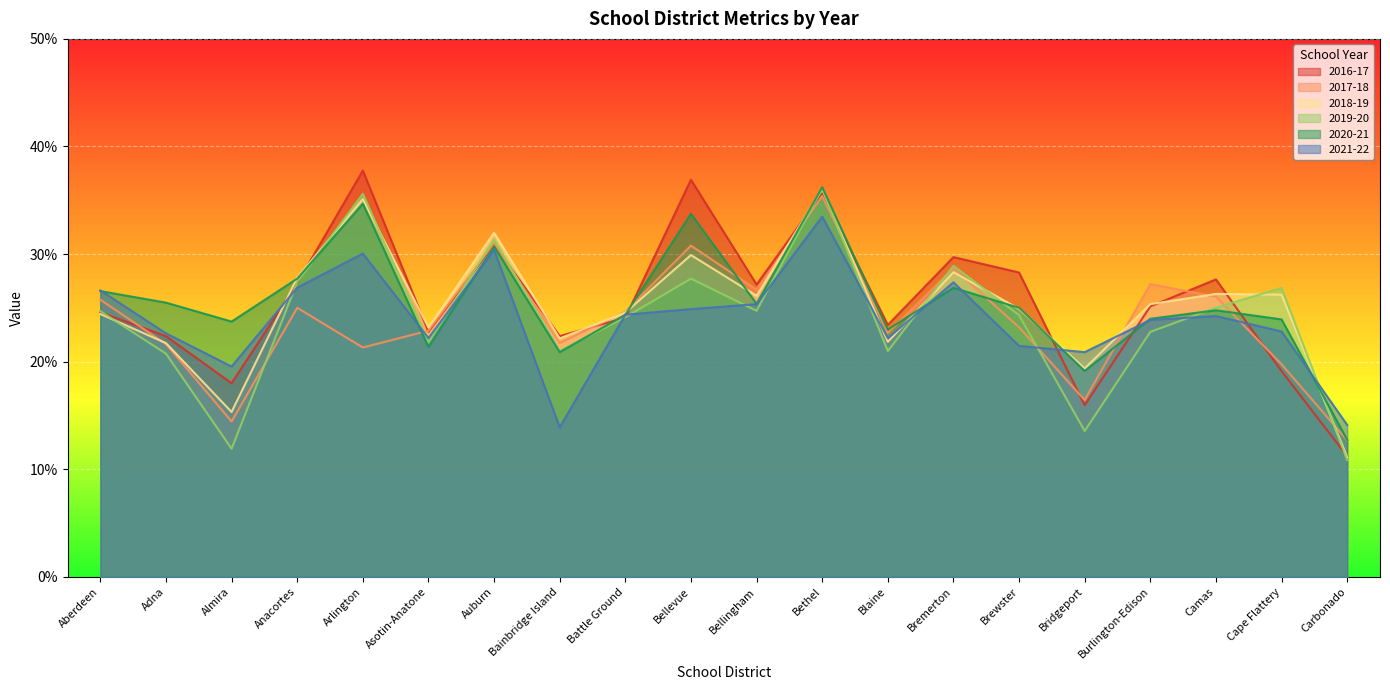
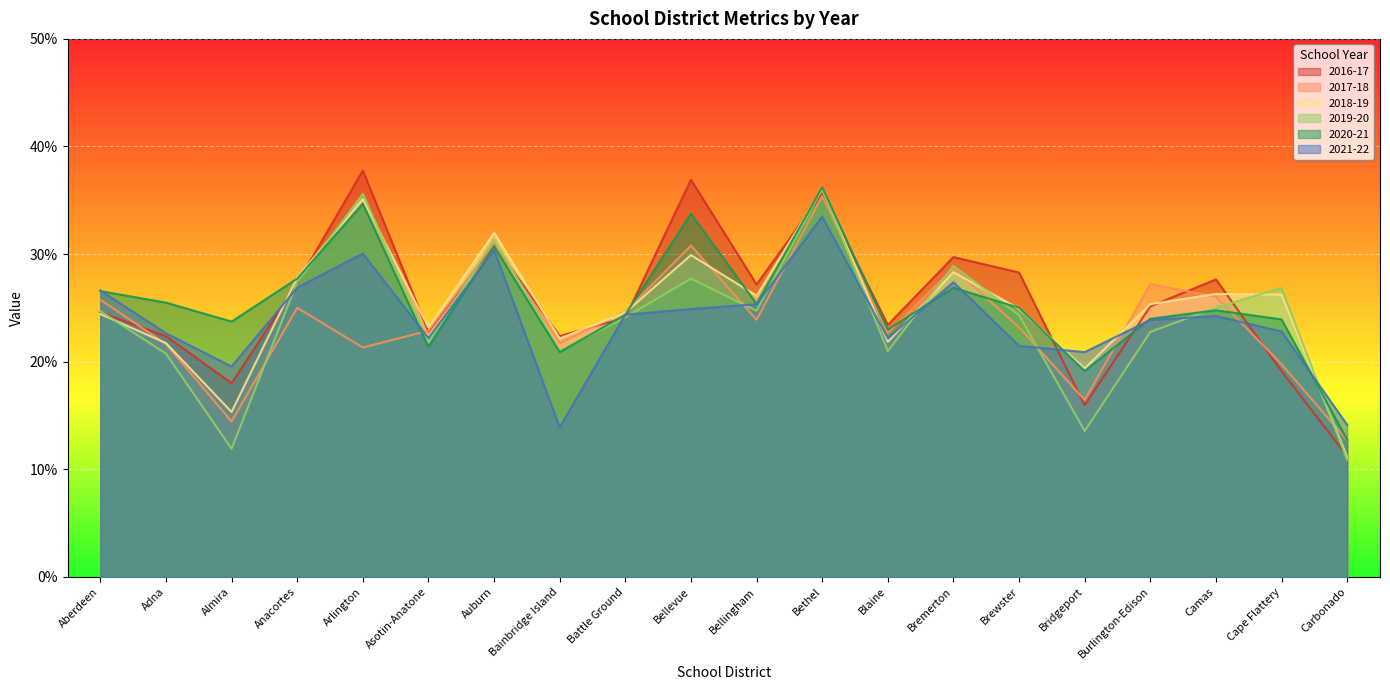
2017-18, Bellingham: 26.7% -> 23.9%
